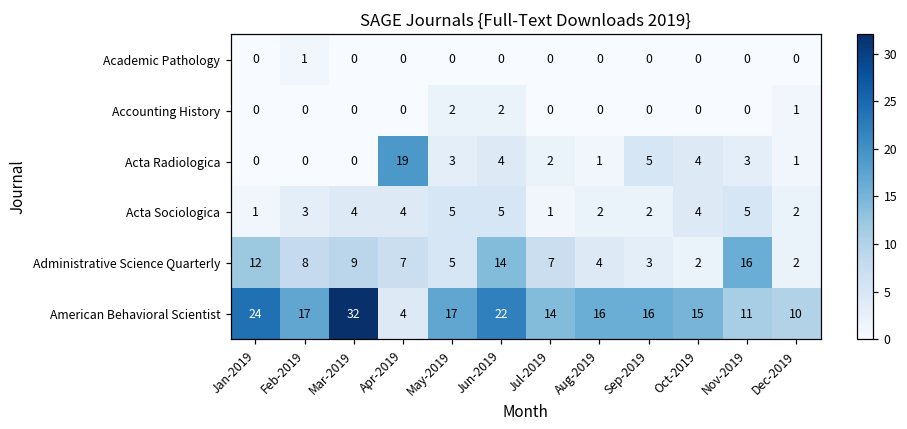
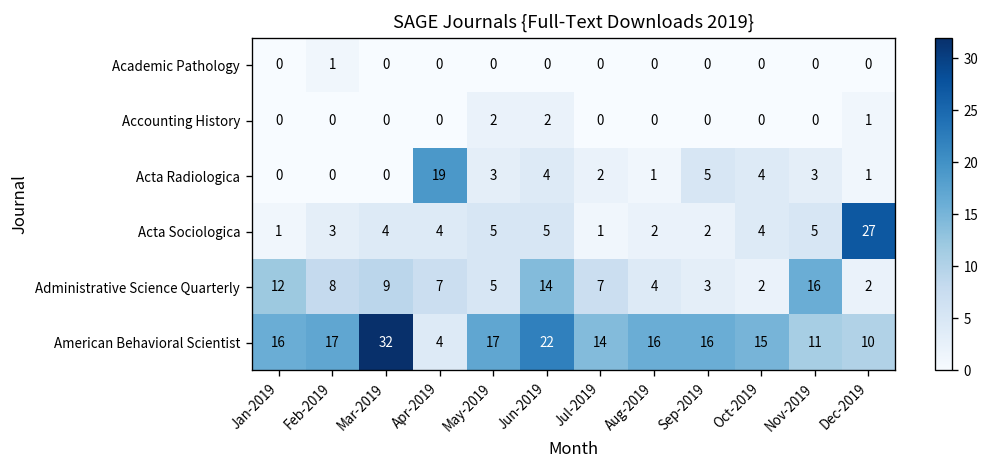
Acta Sociologica, Dec-2019: 2 -> 27
American Behavioral Scientist, Jan-2019: 24 -> 16
